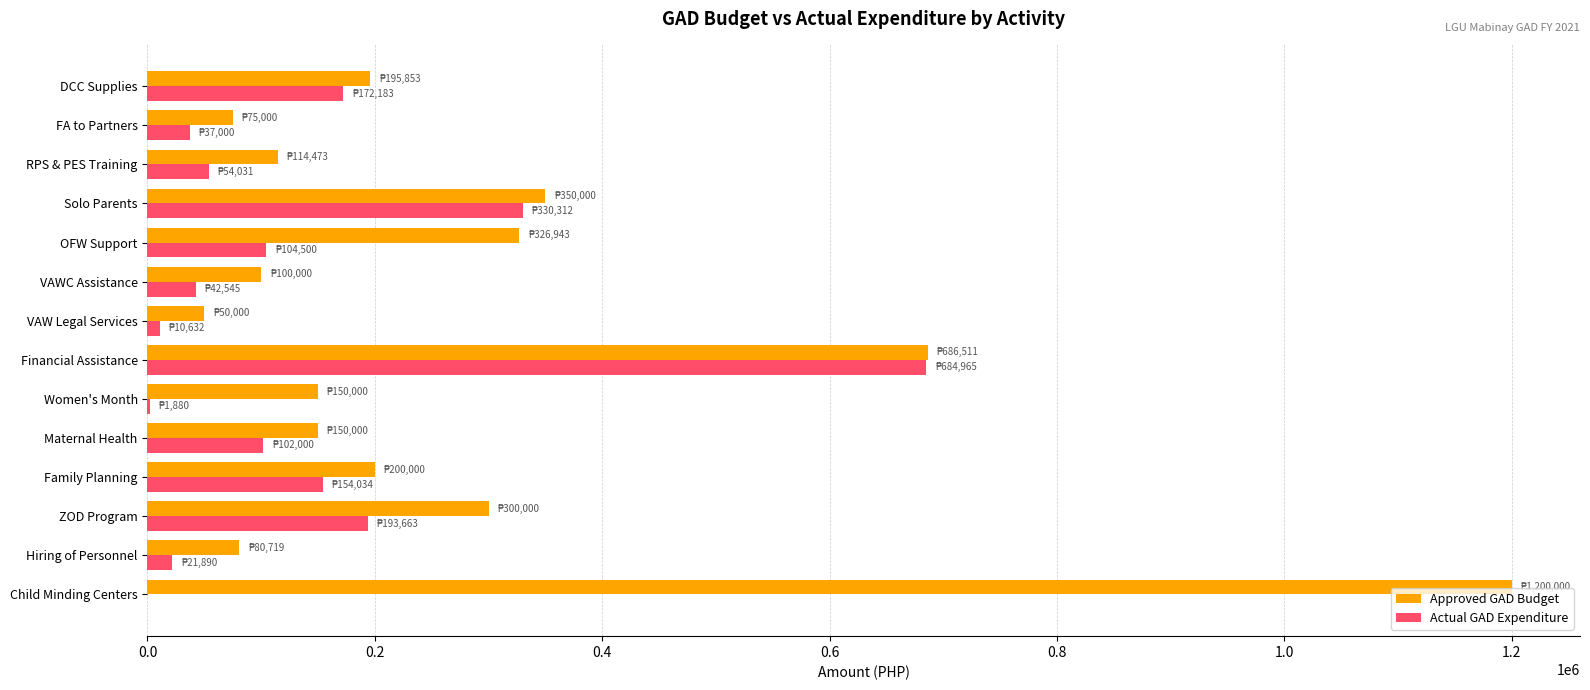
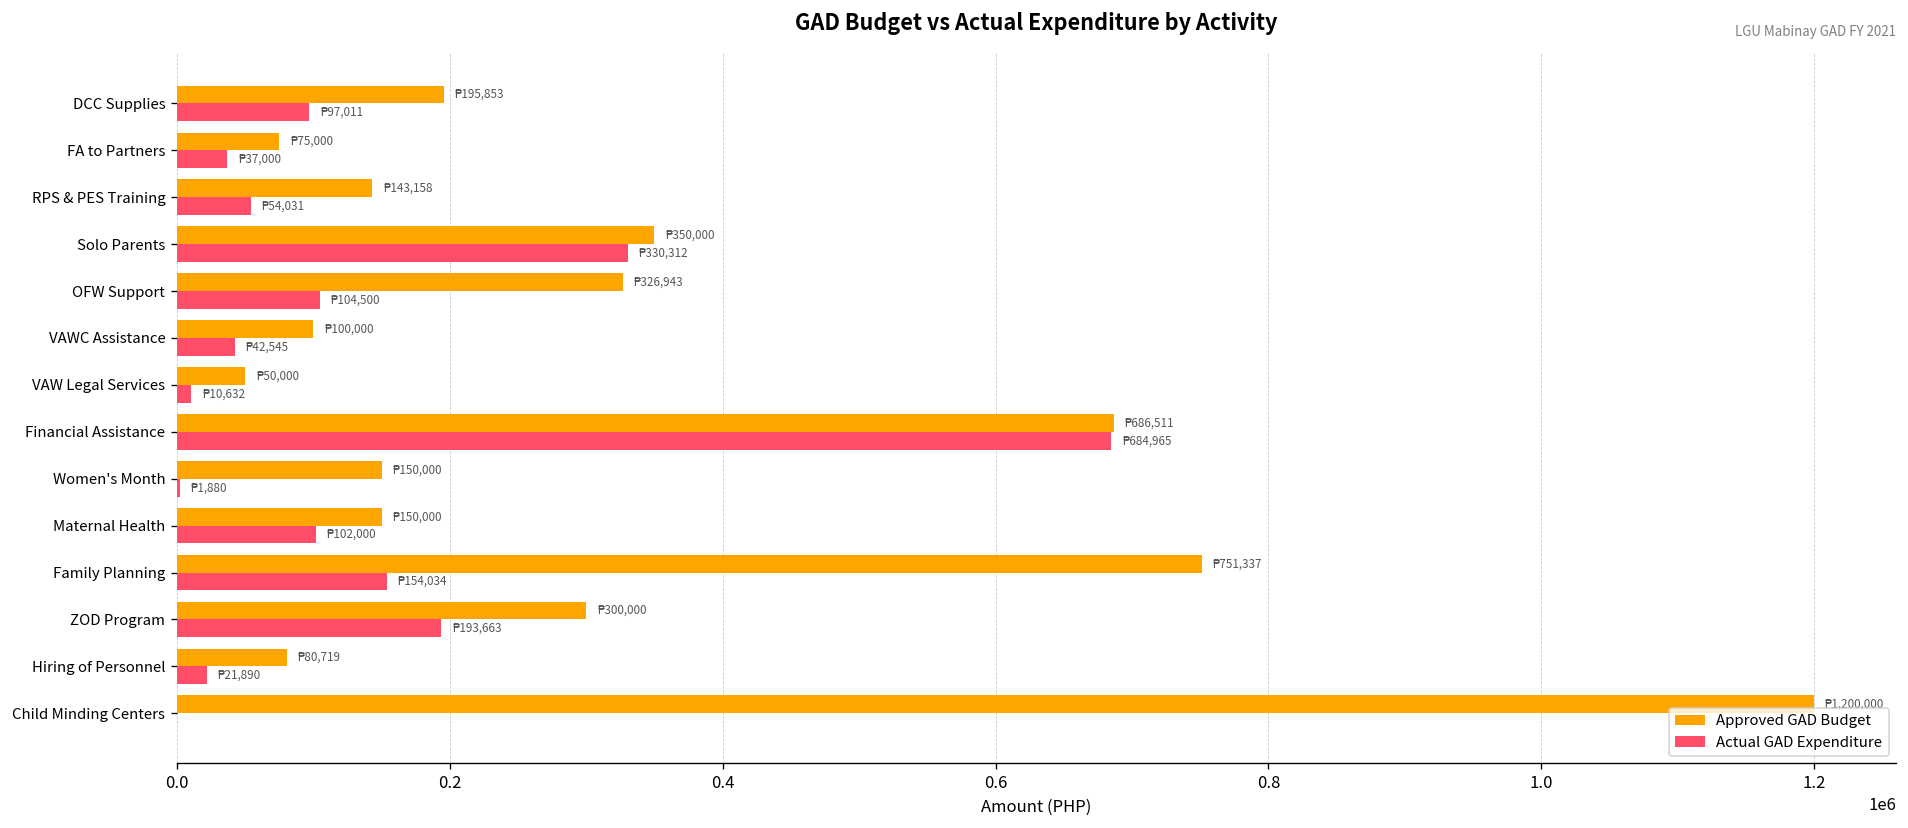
Actual GAD Expenditure, DCC Supplies: 172,183 -> 97,011
Approved GAD Budget, RPS & PES Training: 114,473 -> 143,158
Approved GAD Budget, Family Planning: 200,000 -> 751,337
